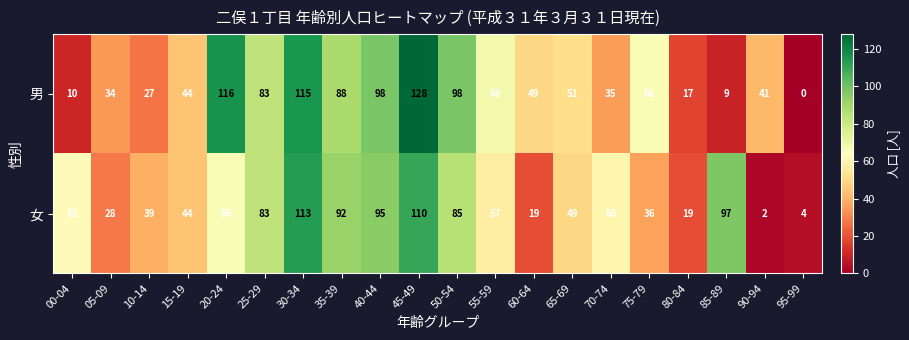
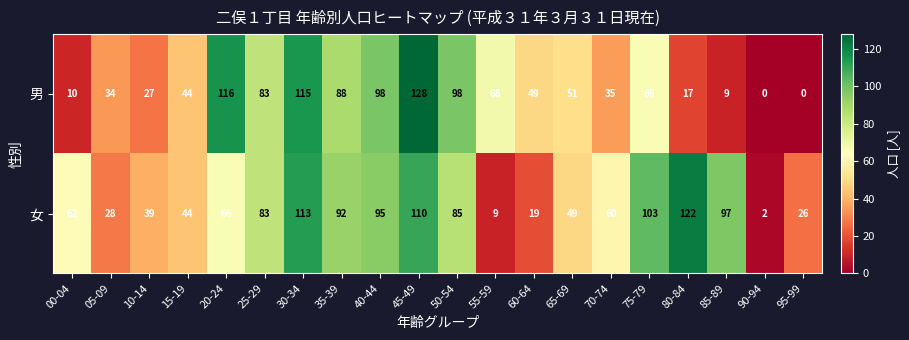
男, 90-94: 41 -> 0
女, 55-59: 57 -> 9
女, 75-79: 36 -> 103
女, 80-84: 19 -> 122
女, 95-99: 4 -> 26
